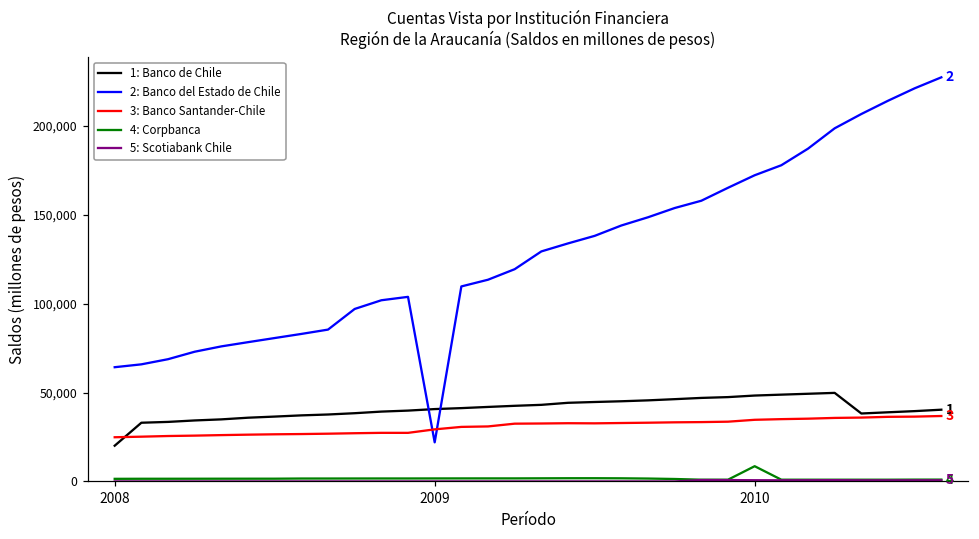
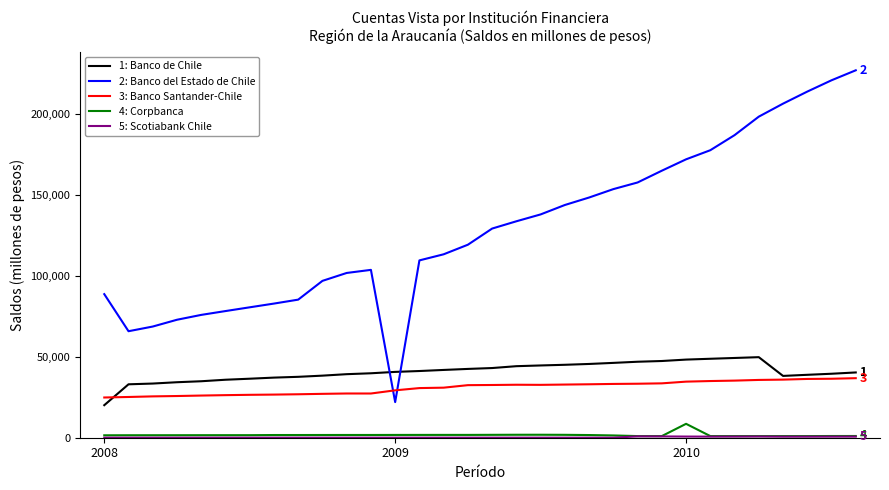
2: Banco del Estado de Chile, 2008: 64,000 -> 89,000
